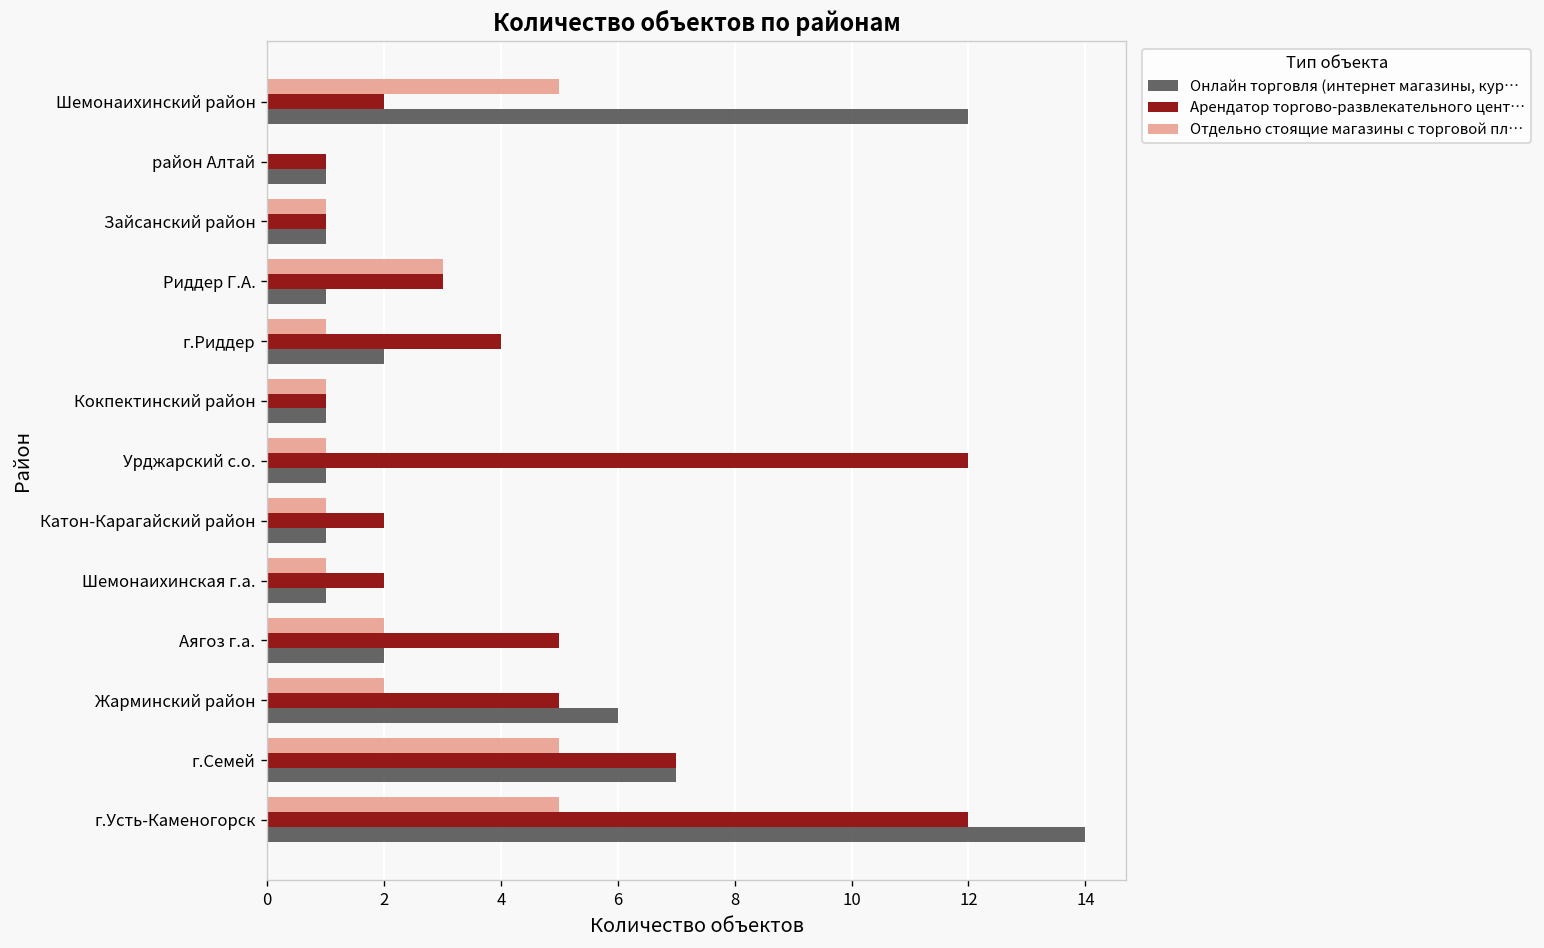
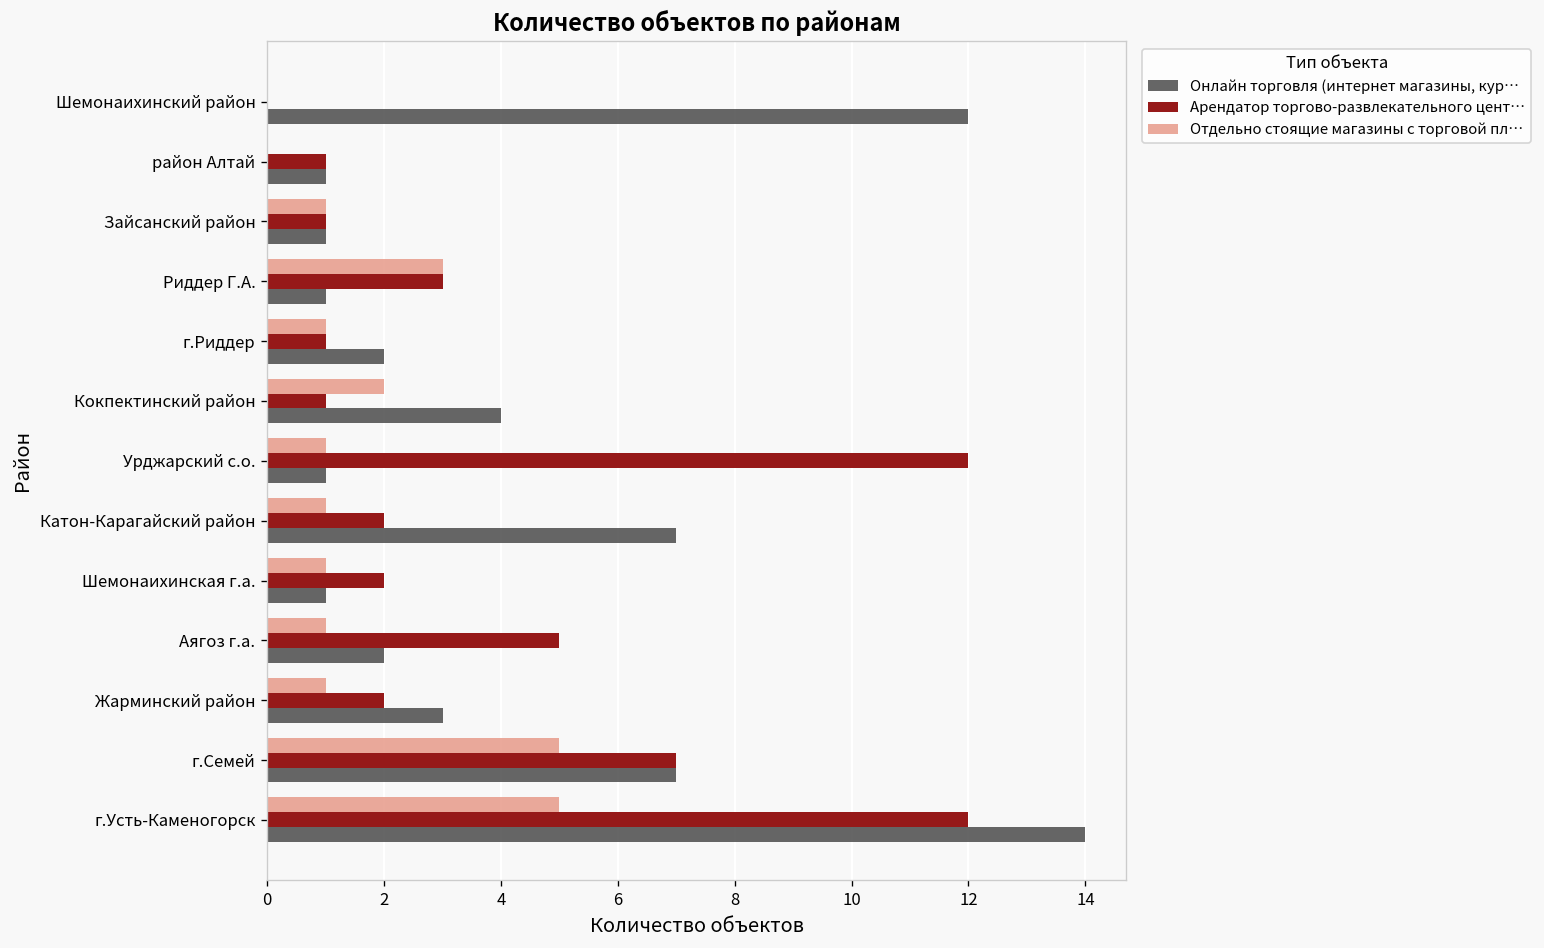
Отдельно стоящие магазины с торговой пл…, Шемонаихинский район: 5 -> 0
Арендатор торгово-развлекательного цент…, Шемонаихинский район: 2 -> 0
Арендатор торгово-развлекательного цент…, г.Риддер: 4 -> 1
Отдельно стоящие магазины с торговой пл…, Кокпектинский район: 1 -> 2
Онлайн торговля (интернет магазины, кур…, Кокпектинский район: 1 -> 4
Онлайн торговля (интернет магазины, кур…, Катон-Карагайский район: 1 -> 7
Отдельно стоящие магазины с торговой пл…, Аягоз г.а.: 2 -> 1
Отдельно стоящие магазины с торговой пл…, Жарминский район: 2 -> 1
Арендатор торгово-развлекательного цент…, Жарминский район: 5 -> 2
Онлайн торговля (интернет магазины, кур…, Жарминский район: 6 -> 3
